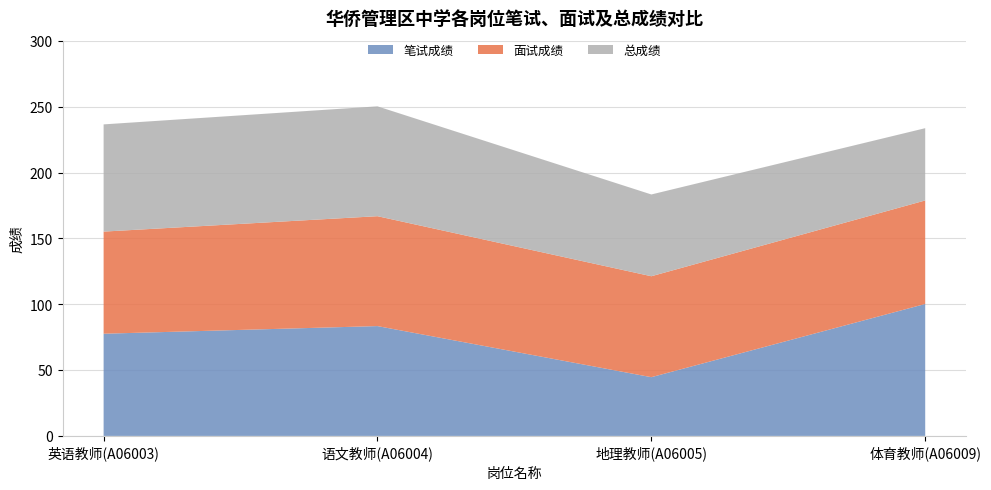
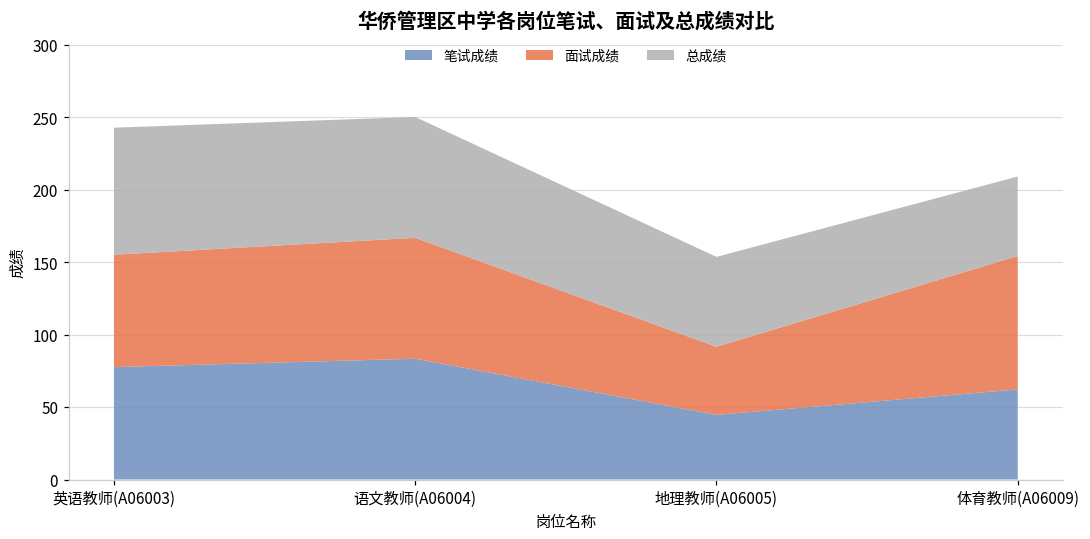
总成绩, 英语教师(A06003): 81 -> 88
面试成绩, 地理教师(A06005): 77 -> 47
笔试成绩, 体育教师(A06009): 100 -> 62
面试成绩, 体育教师(A06009): 79 -> 92
